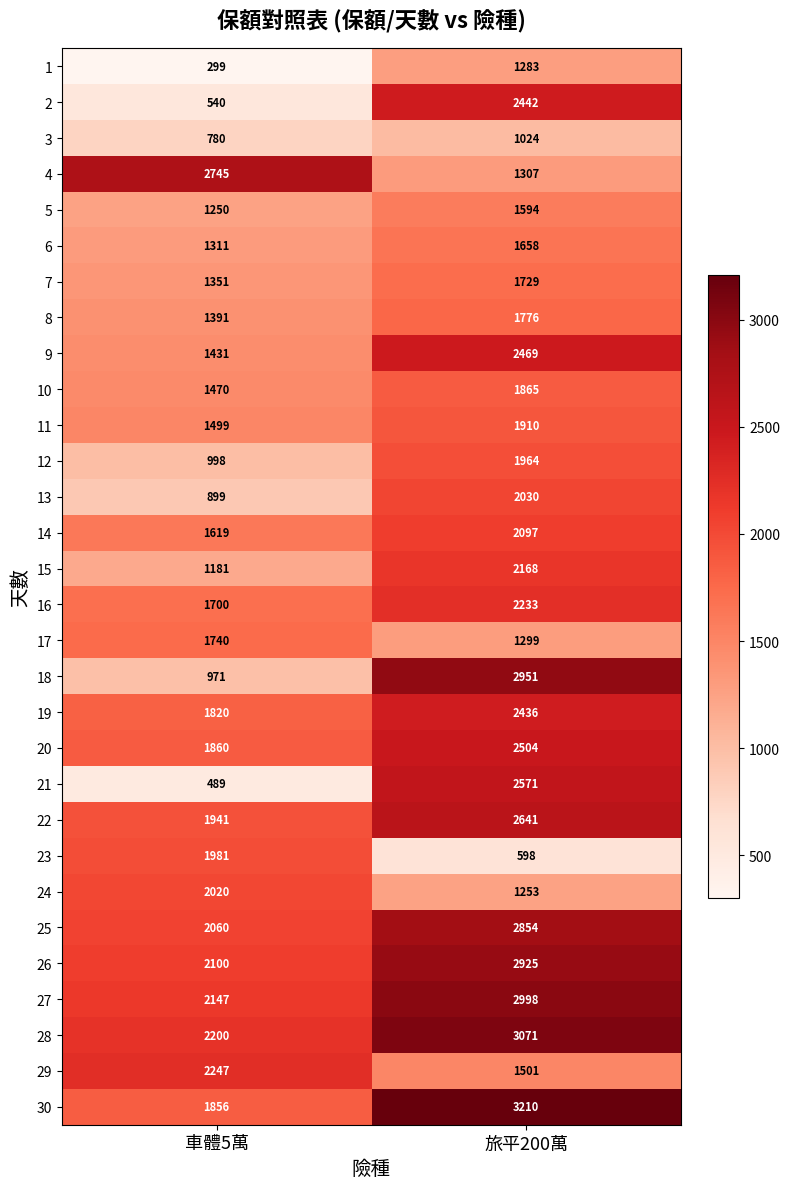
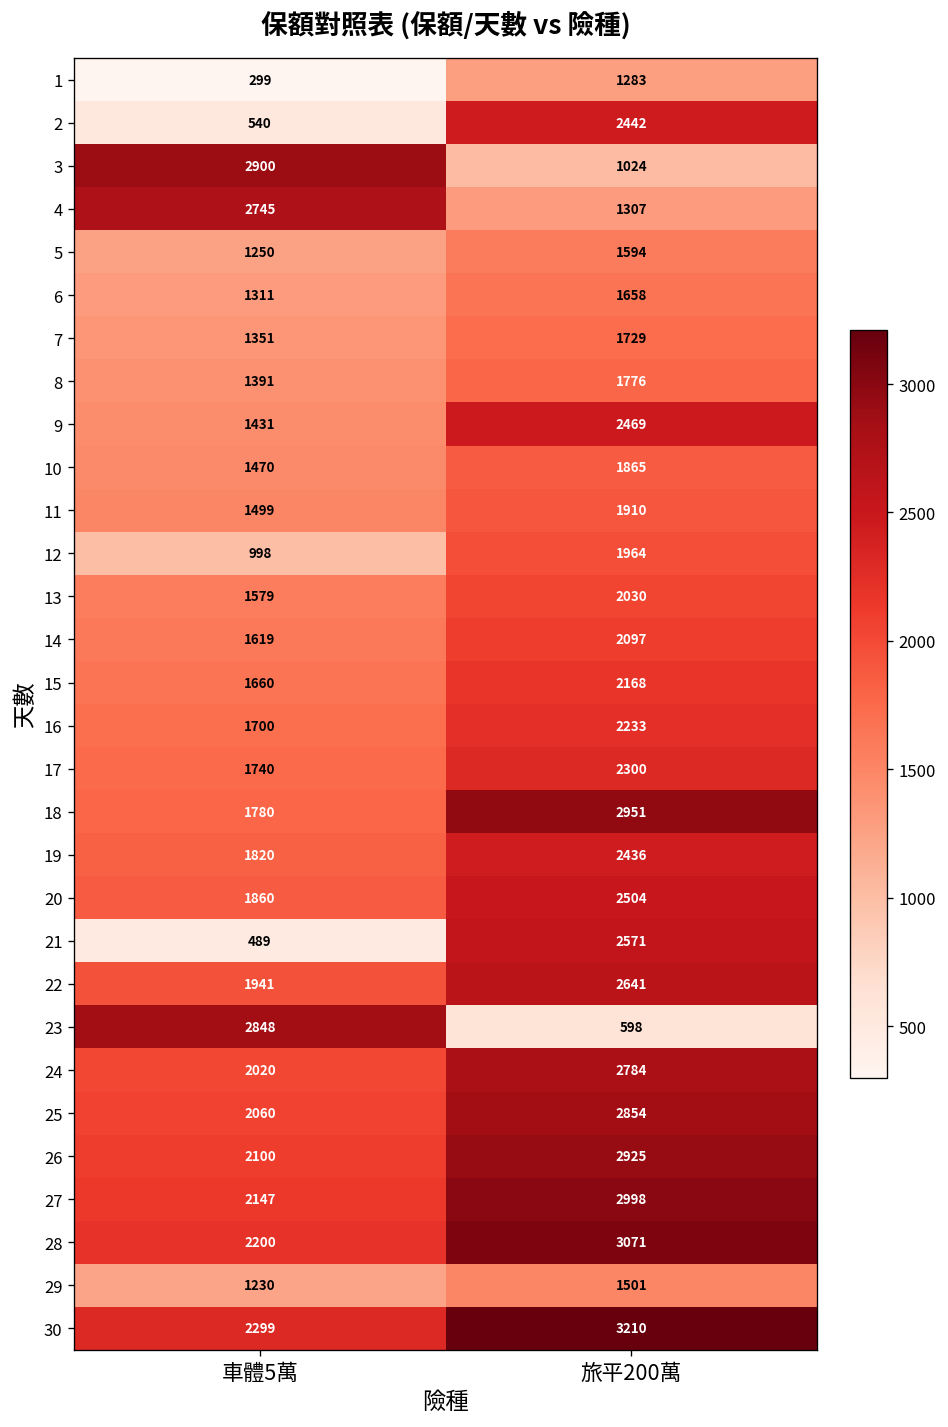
3, 車體5萬: 780 -> 2900
13, 車體5萬: 899 -> 1579
15, 車體5萬: 1181 -> 1660
17, 旅平200萬: 1299 -> 2300
18, 車體5萬: 971 -> 1780
23, 車體5萬: 1981 -> 2848
24, 旅平200萬: 1253 -> 2784
29, 車體5萬: 2247 -> 1230
30, 車體5萬: 1856 -> 2299
